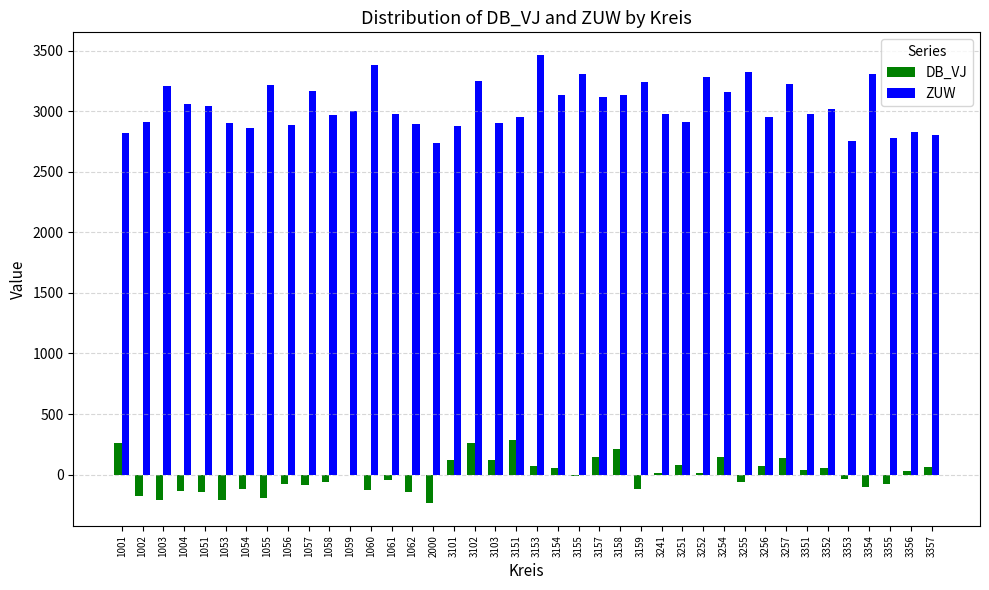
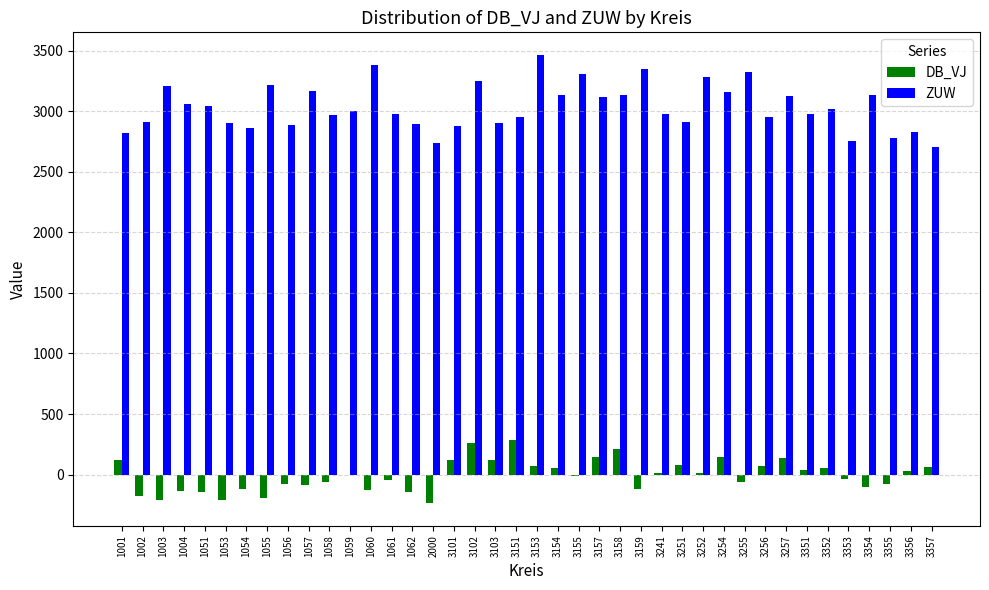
DB_VJ, 1001: 260 -> 120
ZUW, 3159: 3240 -> 3350
ZUW, 3257: 3230 -> 3120
ZUW, 3354: 3300 -> 3140
ZUW, 3357: 2800 -> 2700
